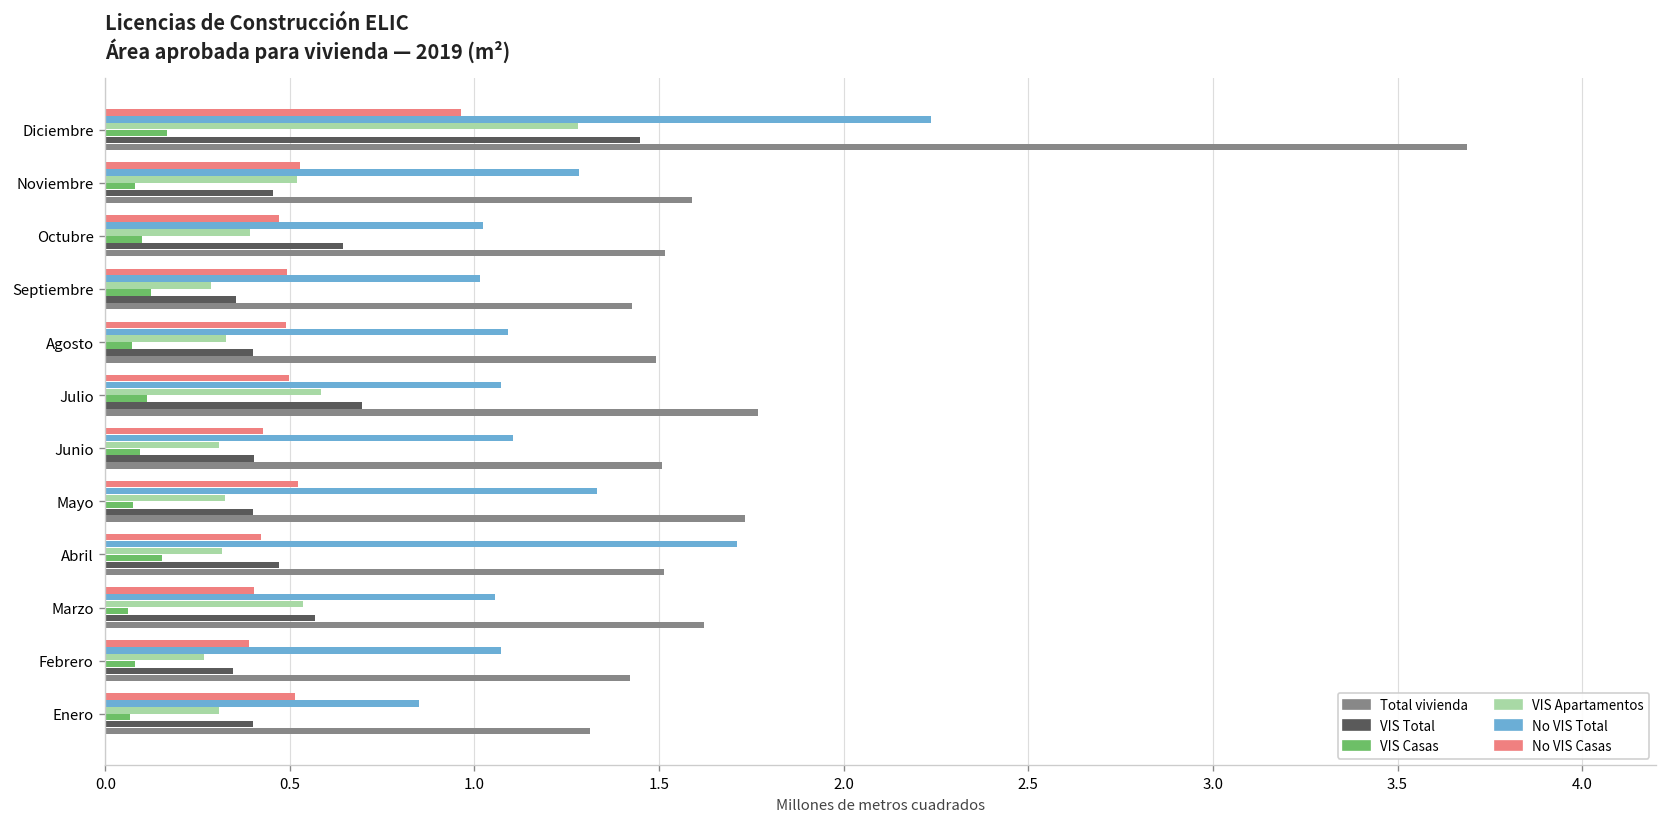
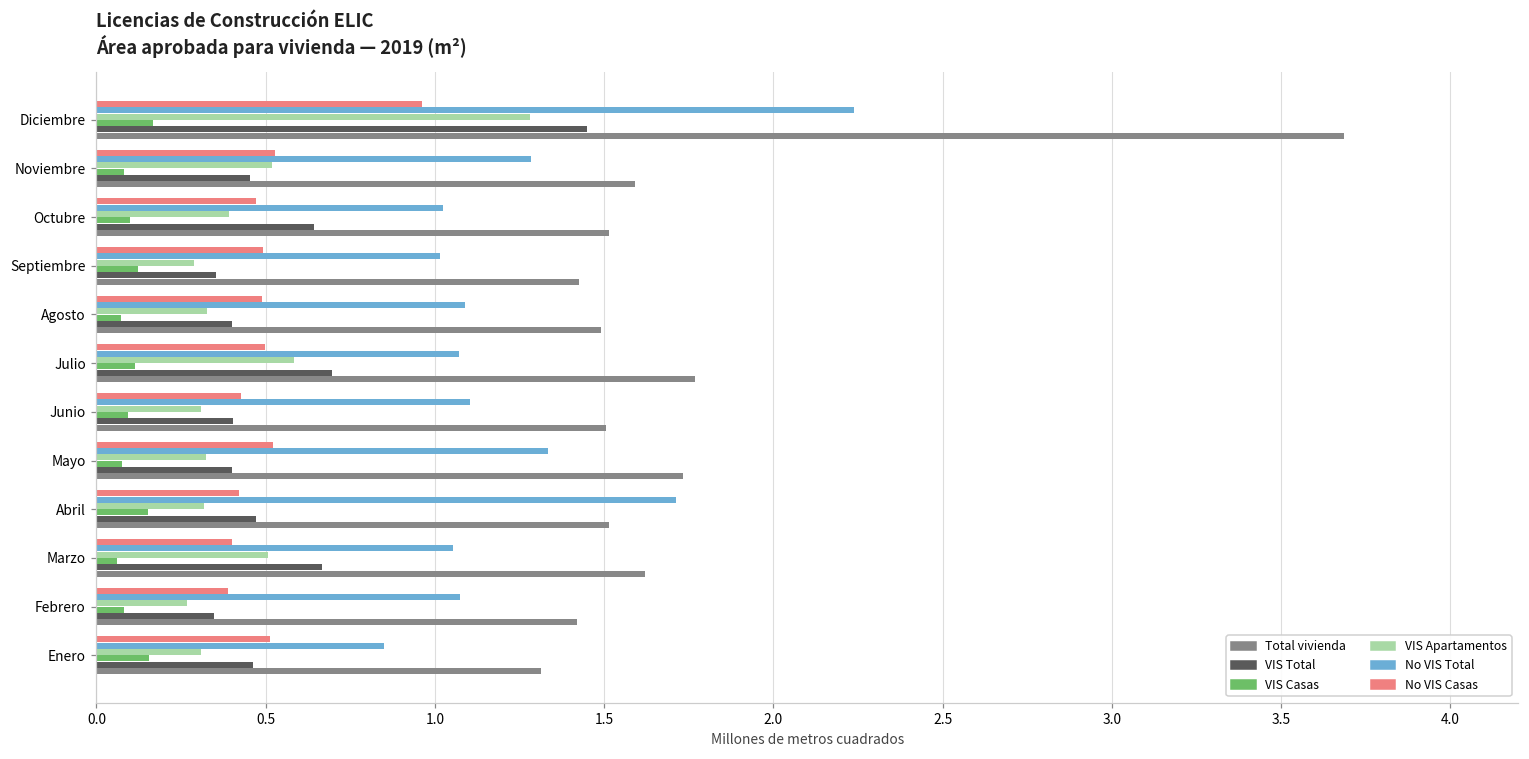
VIS Apartamentos, Marzo: 0.53 -> 0.51
VIS Total, Marzo: 0.57 -> 0.67
VIS Casas, Enero: 0.07 -> 0.16
VIS Total, Enero: 0.40 -> 0.46
